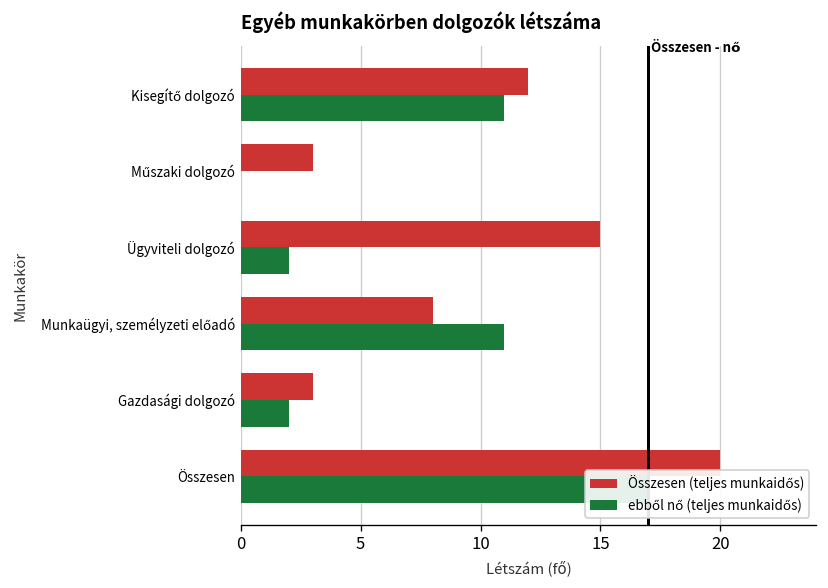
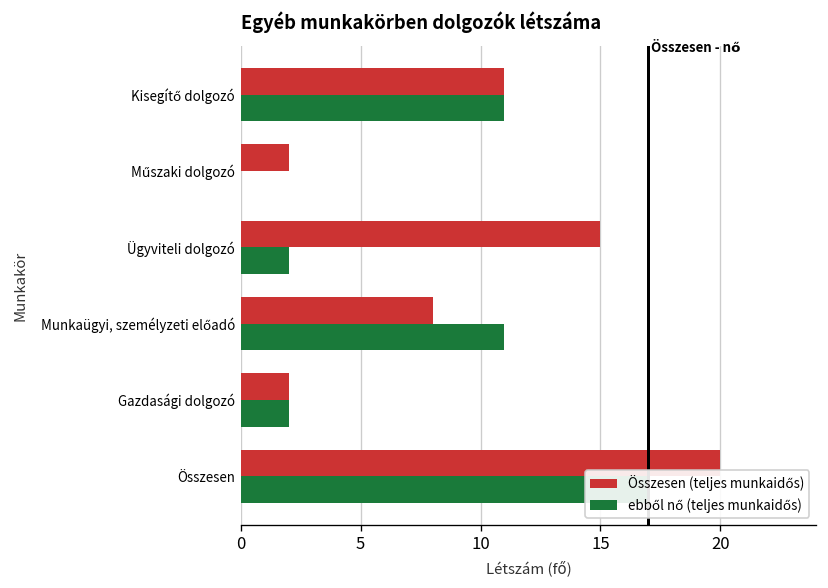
Összesen (teljes munkaidős), Kisegítő dolgozó: 12 -> 11
Összesen (teljes munkaidős), Műszaki dolgozó: 3 -> 2
Összesen (teljes munkaidős), Gazdasági dolgozó: 3 -> 2
